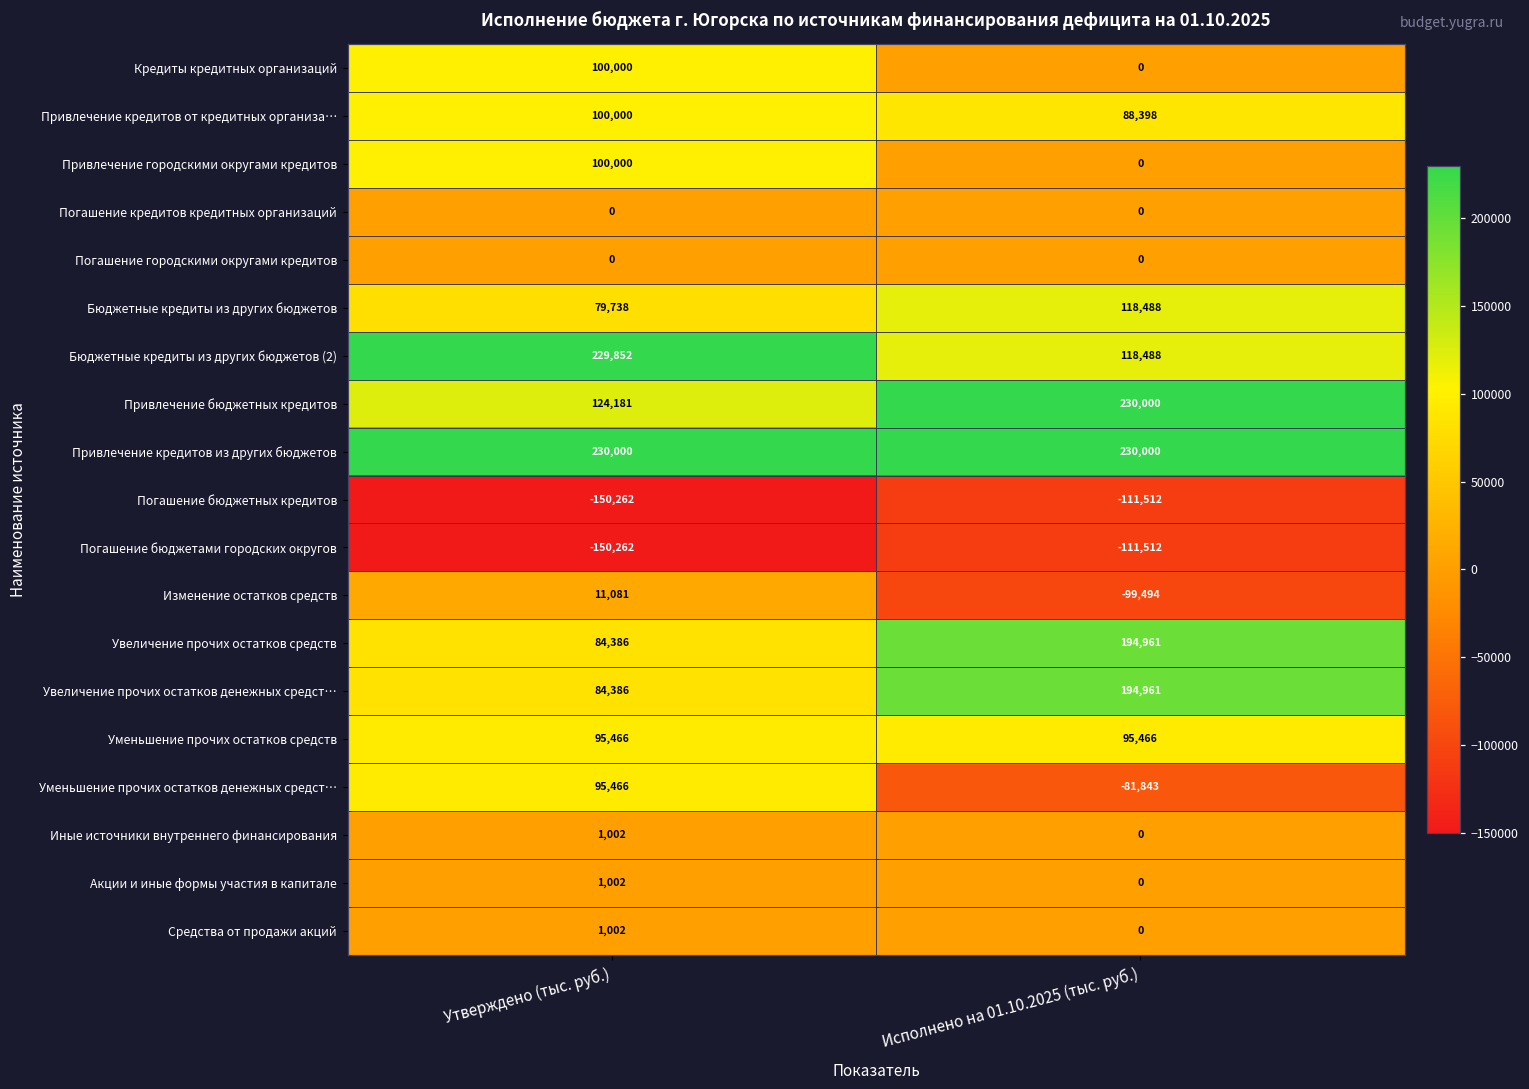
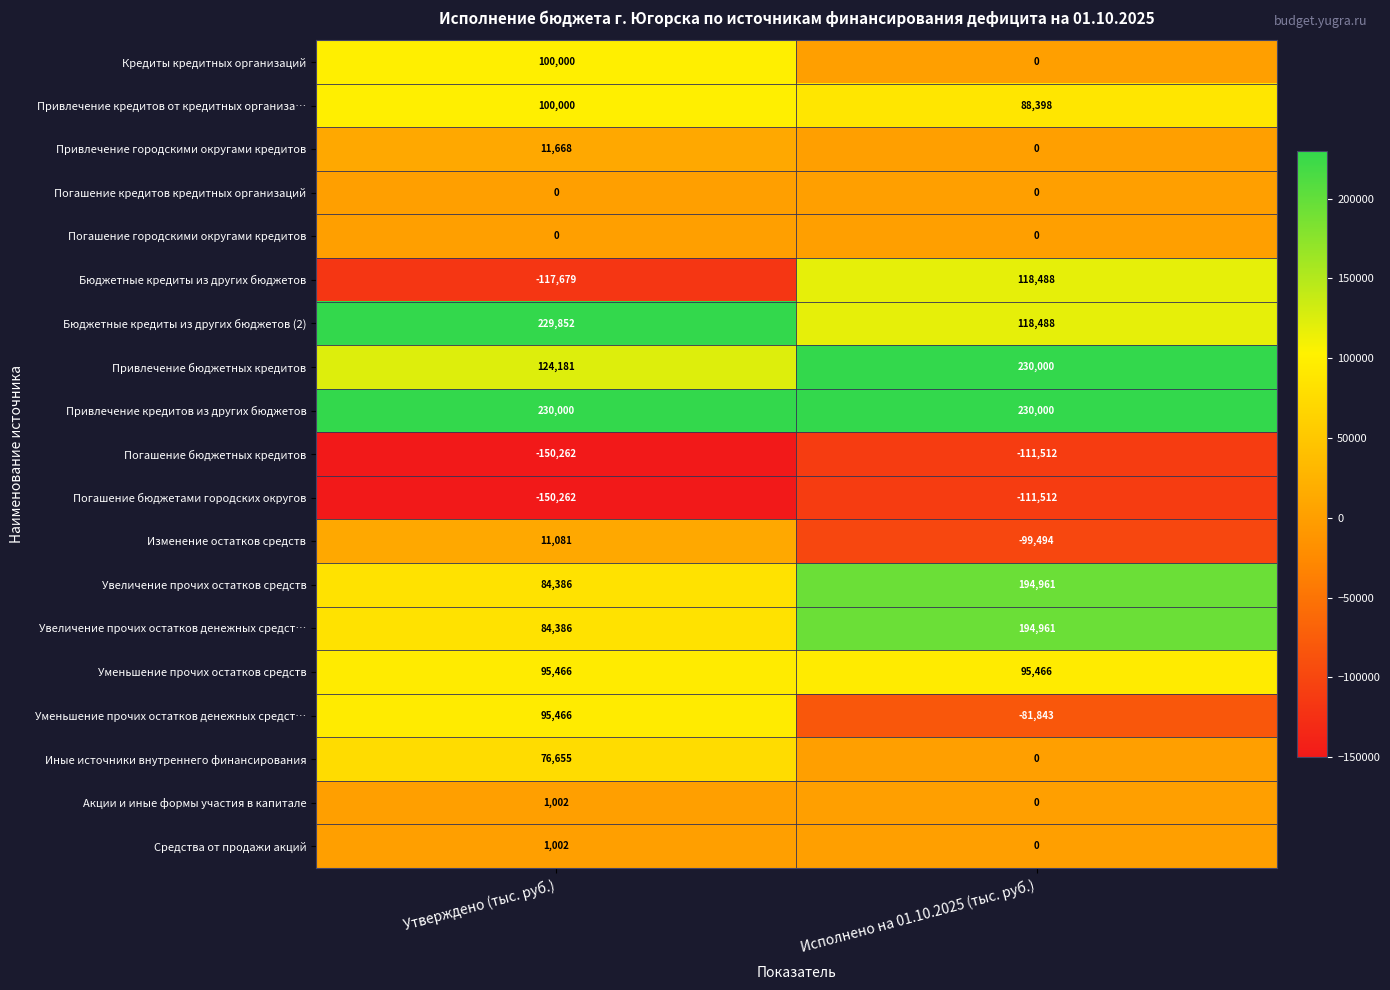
Привлечение городскими округами кредитов, Утверждено (тыс. руб.): 100,000 -> 11,668
Бюджетные кредиты из других бюджетов, Утверждено (тыс. руб.): 79,738 -> -117,679
Иные источники внутреннего финансирования, Утверждено (тыс. руб.): 1,002 -> 76,655
